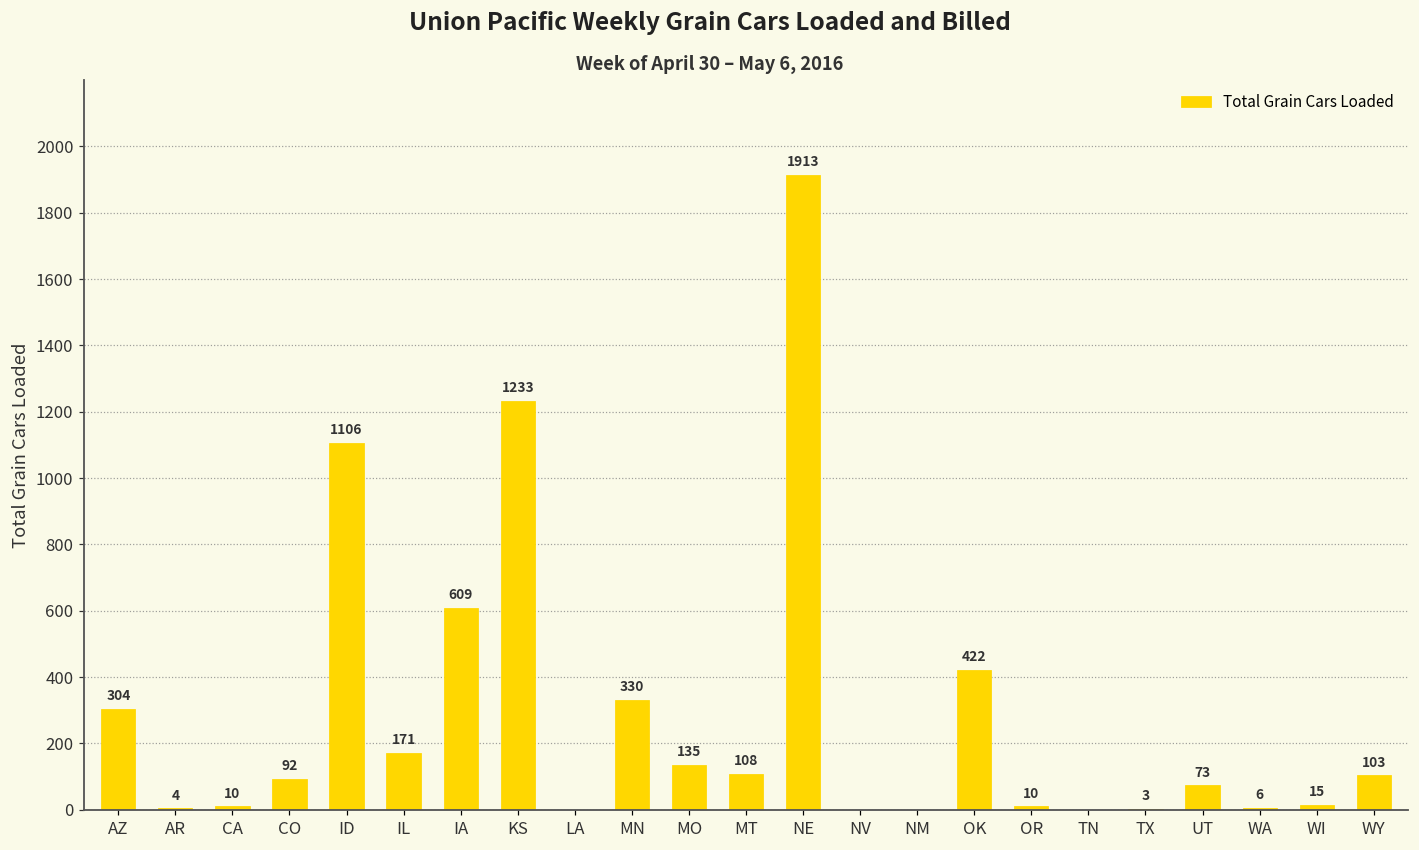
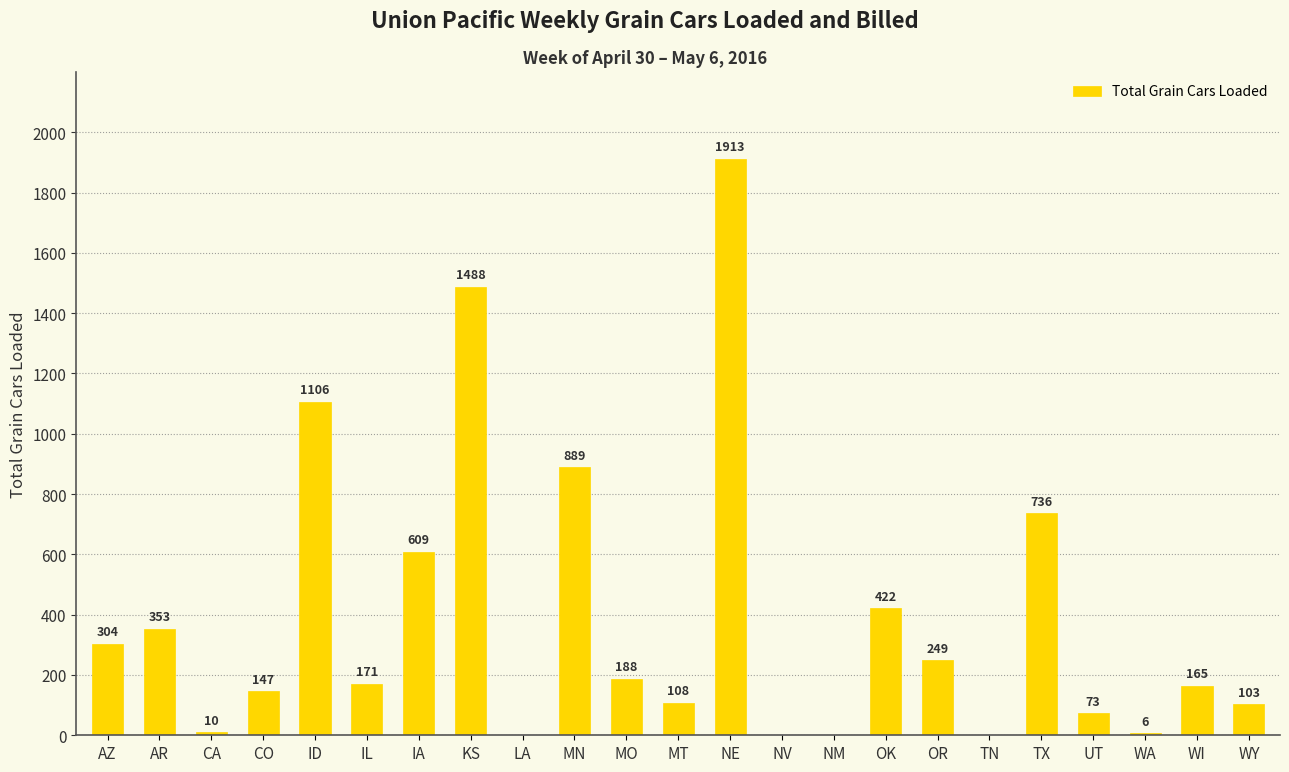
AR: 4 -> 353
CO: 92 -> 147
KS: 1233 -> 1488
MN: 330 -> 889
MO: 135 -> 188
OR: 10 -> 249
TX: 3 -> 736
WI: 15 -> 165
